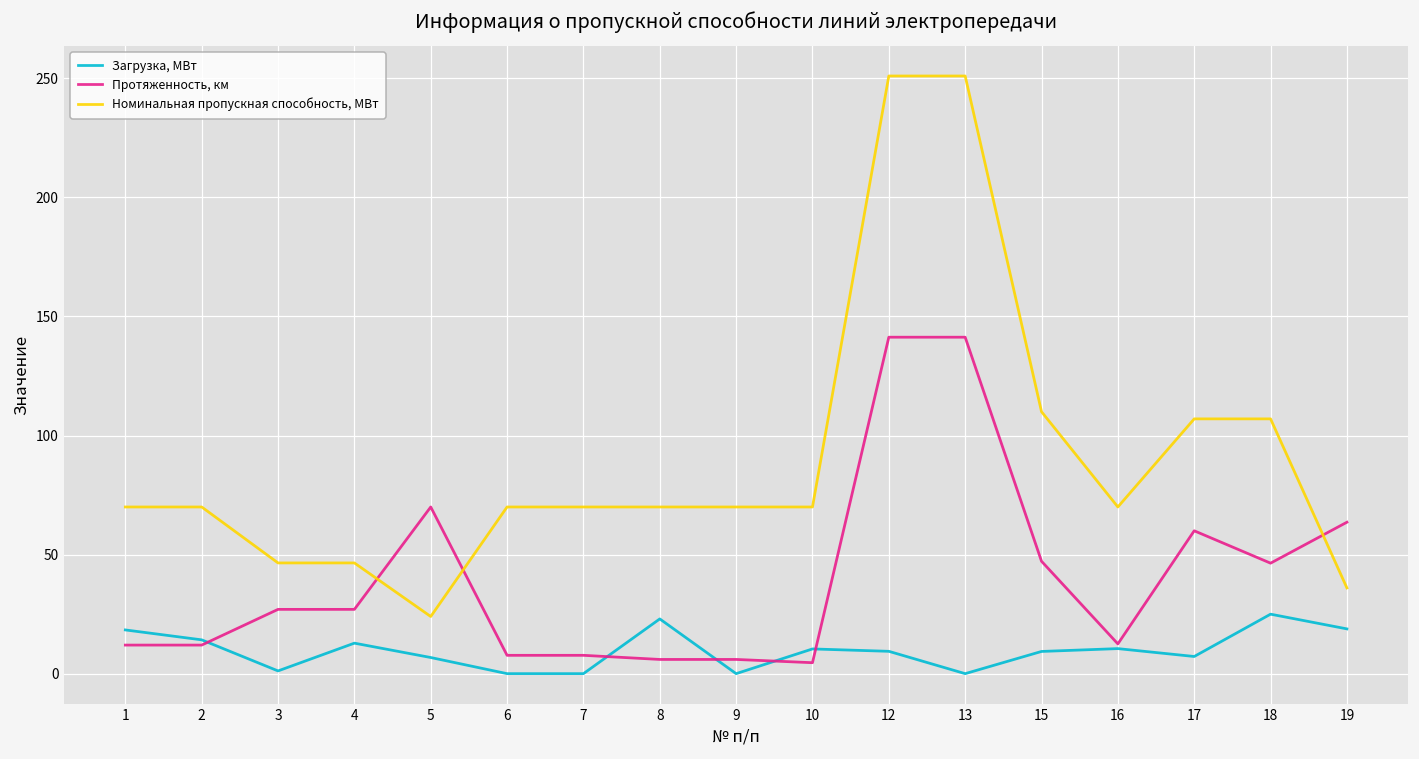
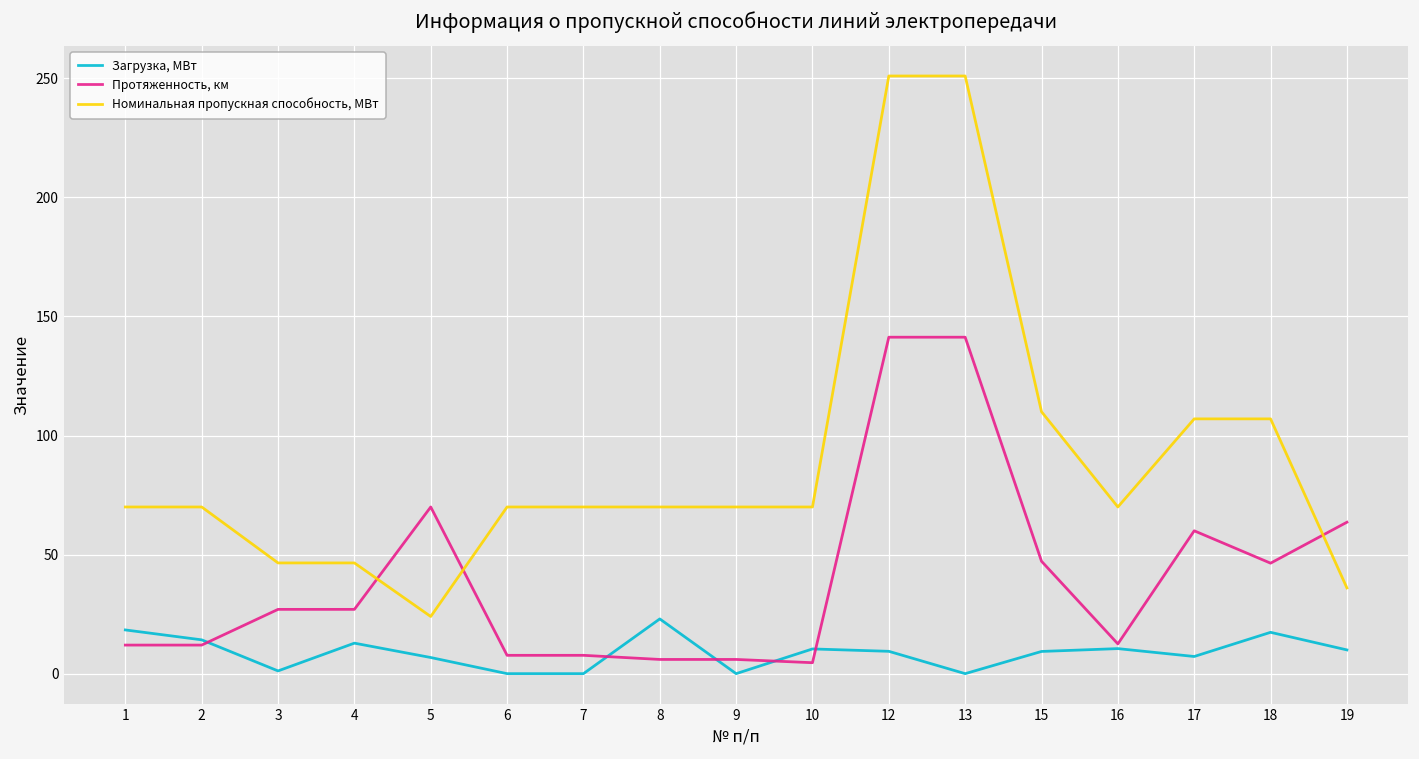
Загрузка, МВт, 18: 25 -> 17
Загрузка, МВт, 19: 19 -> 10
